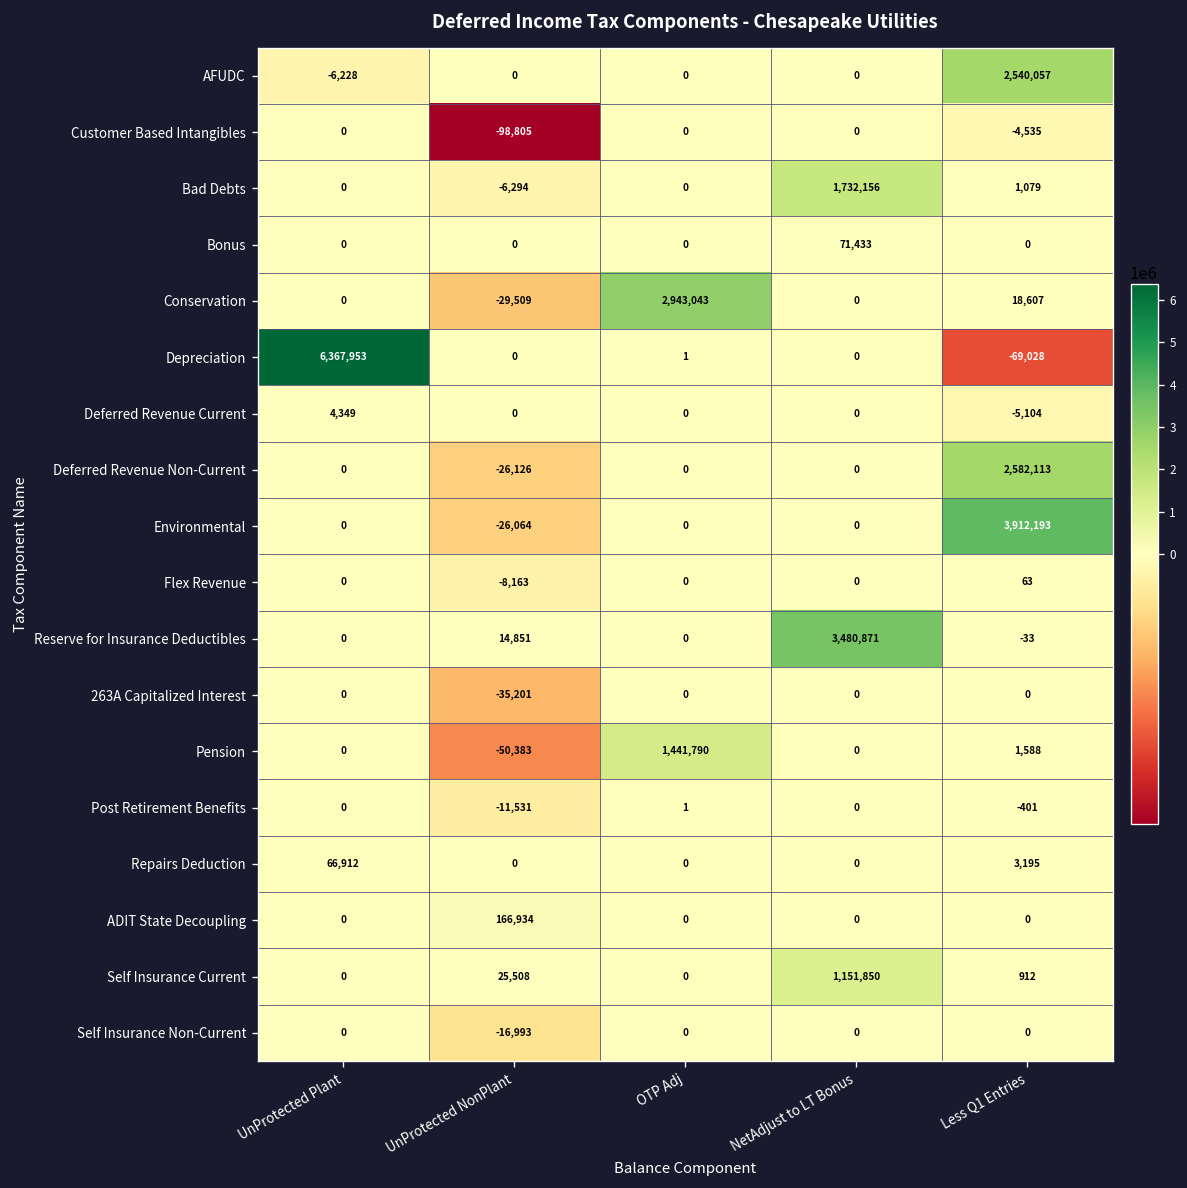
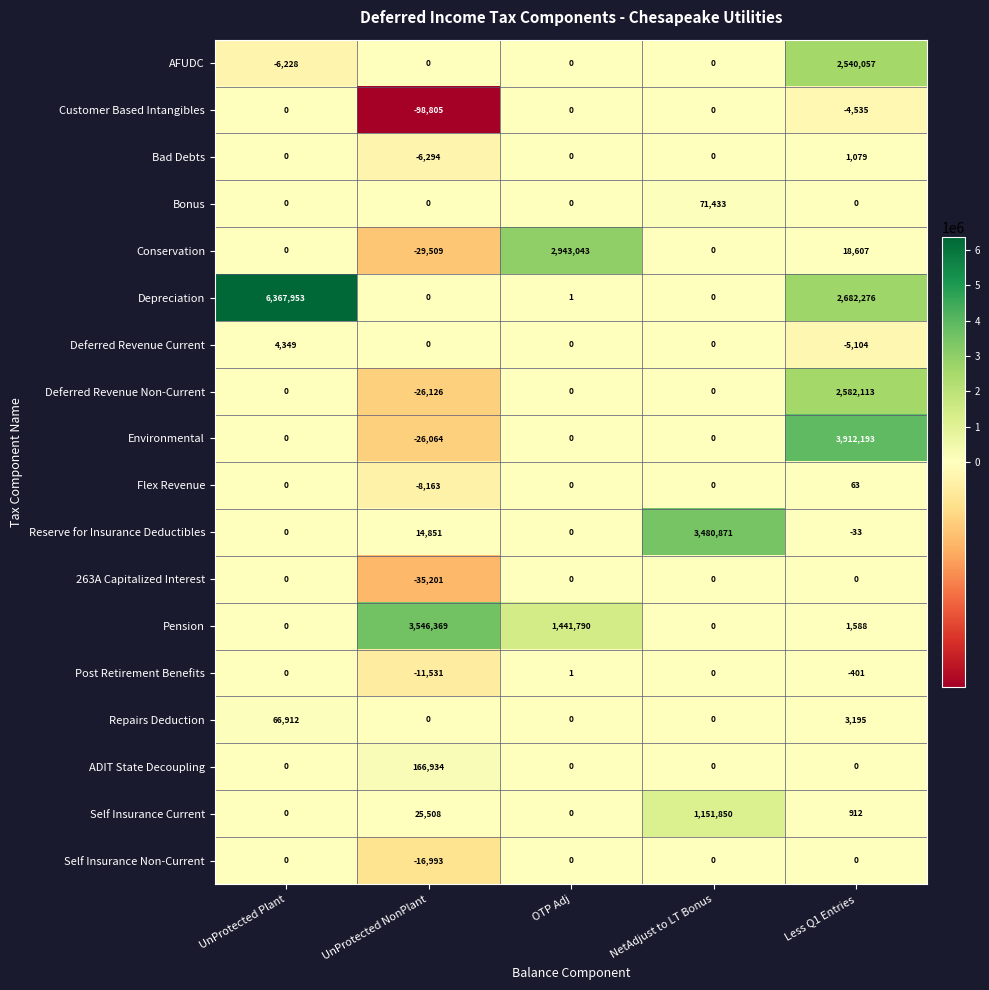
Bad Debts, NetAdjust to LT Bonus: 1,732,156 -> 0
Depreciation, Less Q1 Entries: -69,028 -> 2,682,276
Pension, UnProtected NonPlant: -50,383 -> 3,546,369
